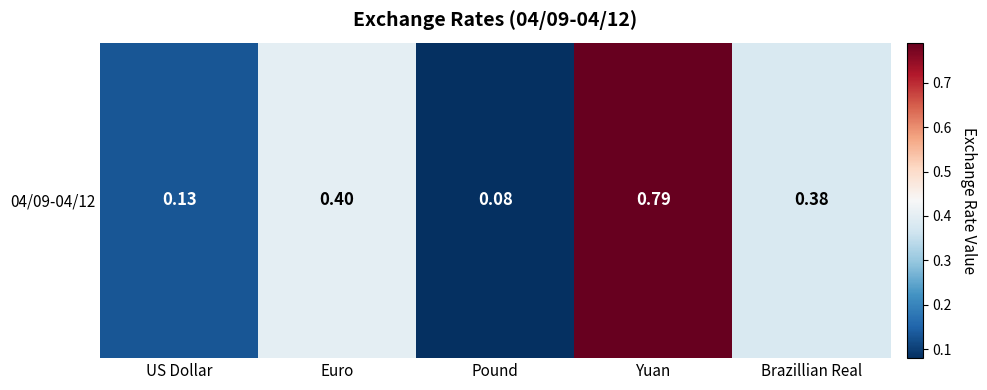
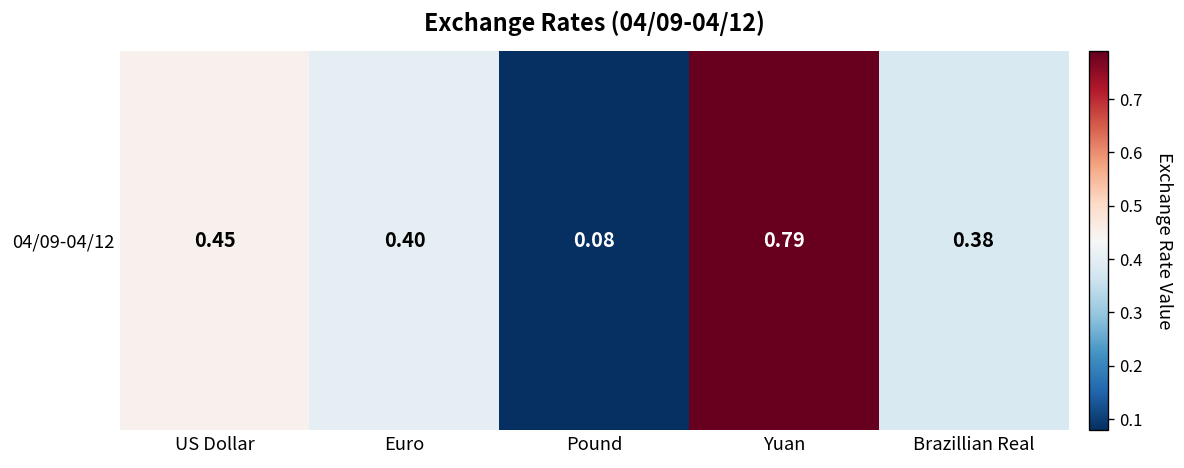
04/09-04/12, US Dollar: 0.13 -> 0.45
